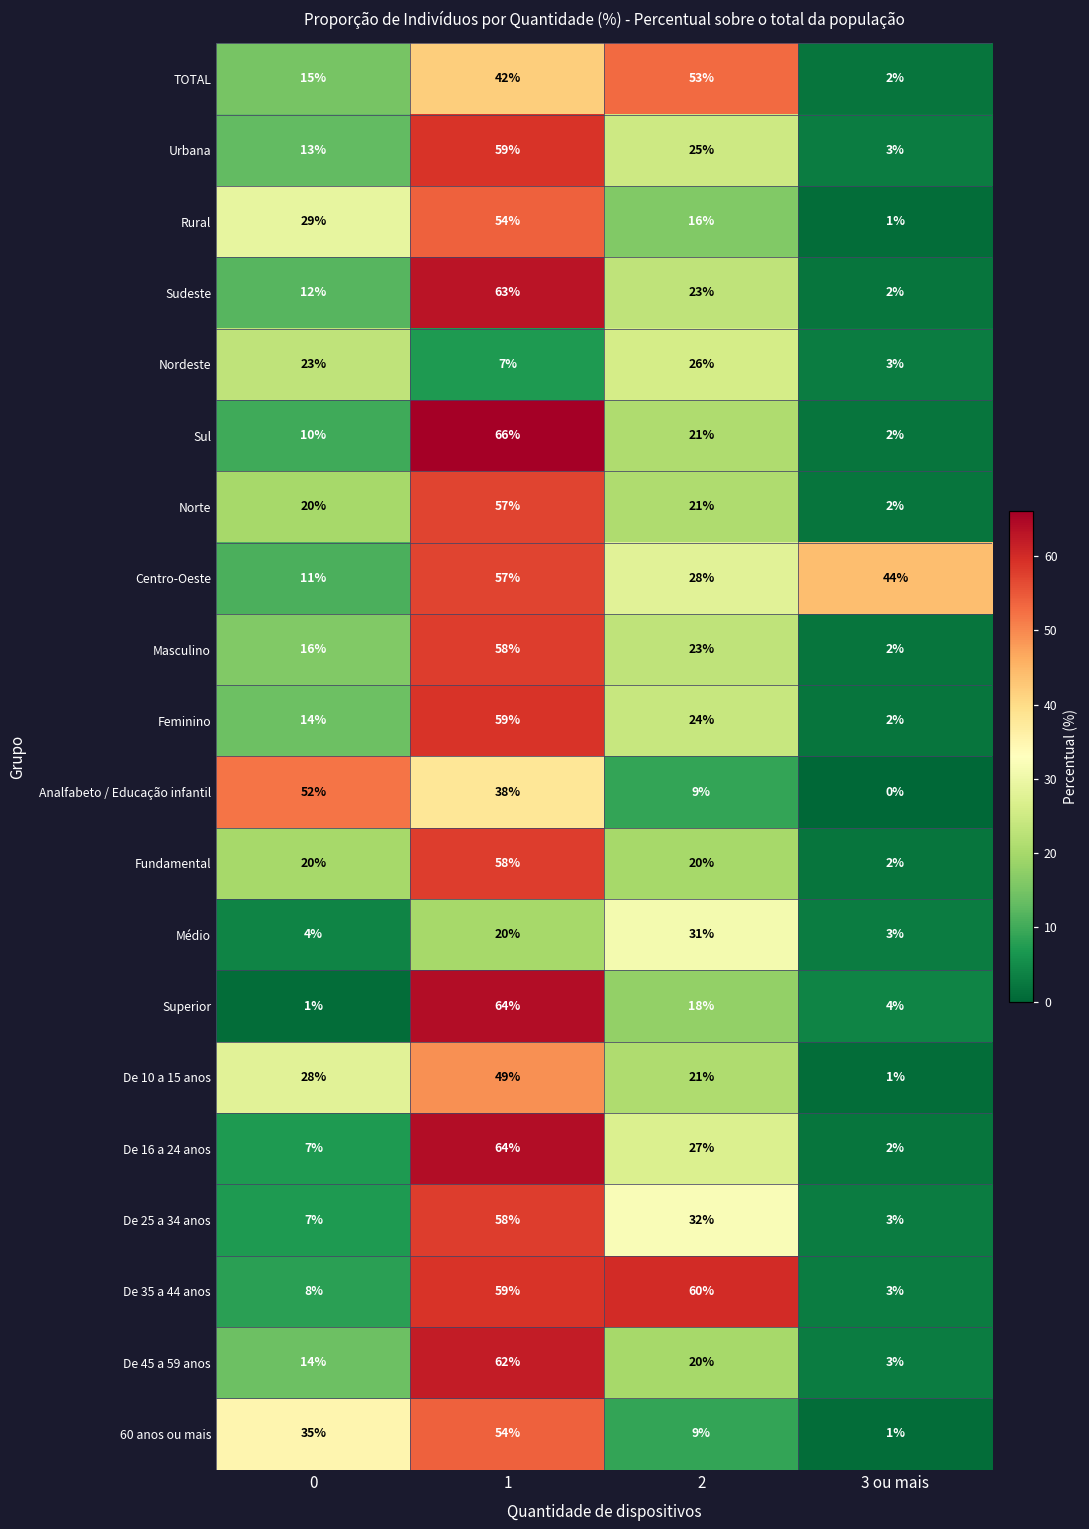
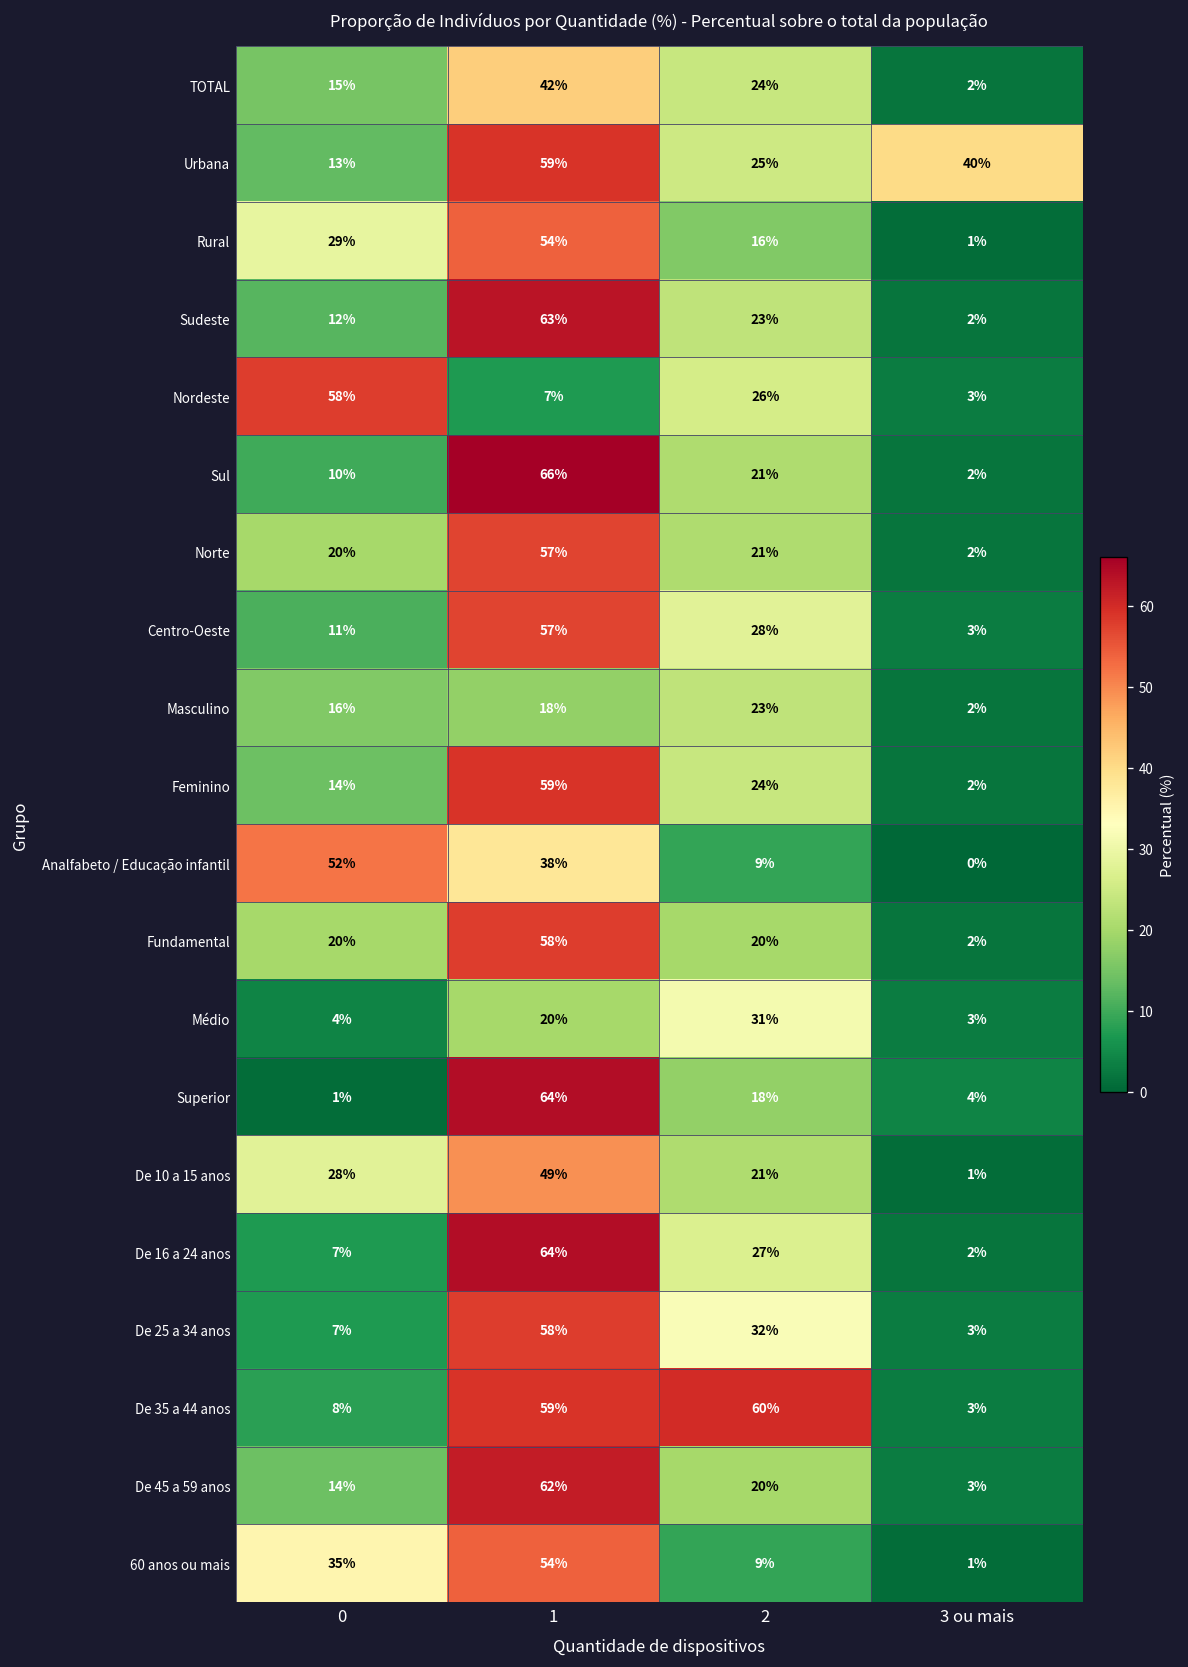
TOTAL, 2: 53% -> 24%
Urbana, 3 ou mais: 3% -> 40%
Nordeste, 0: 23% -> 58%
Centro-Oeste, 3 ou mais: 44% -> 3%
Masculino, 1: 58% -> 18%
